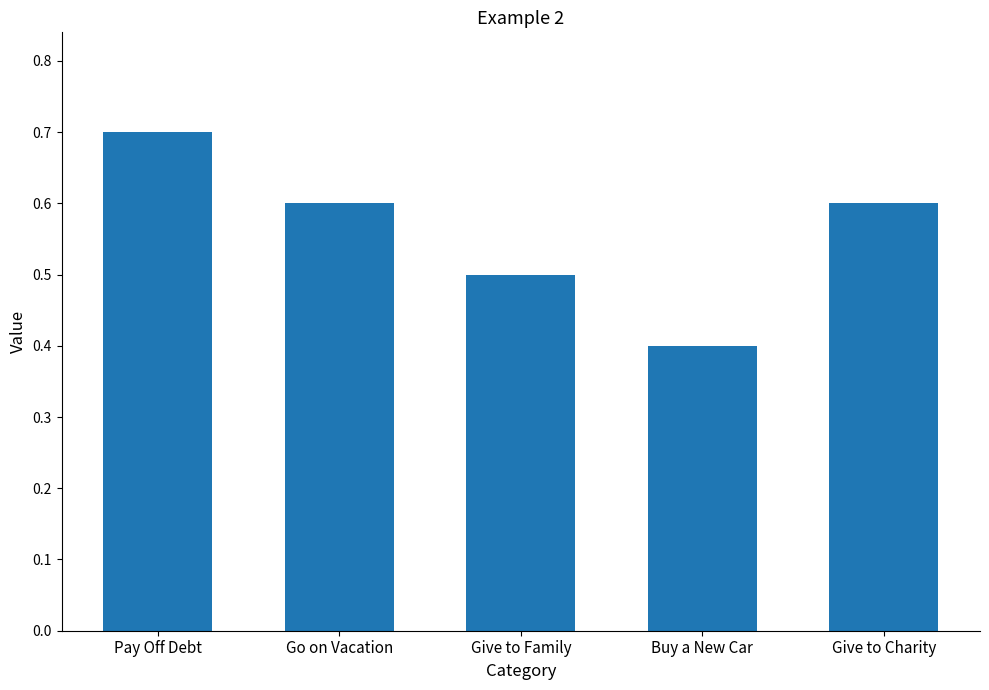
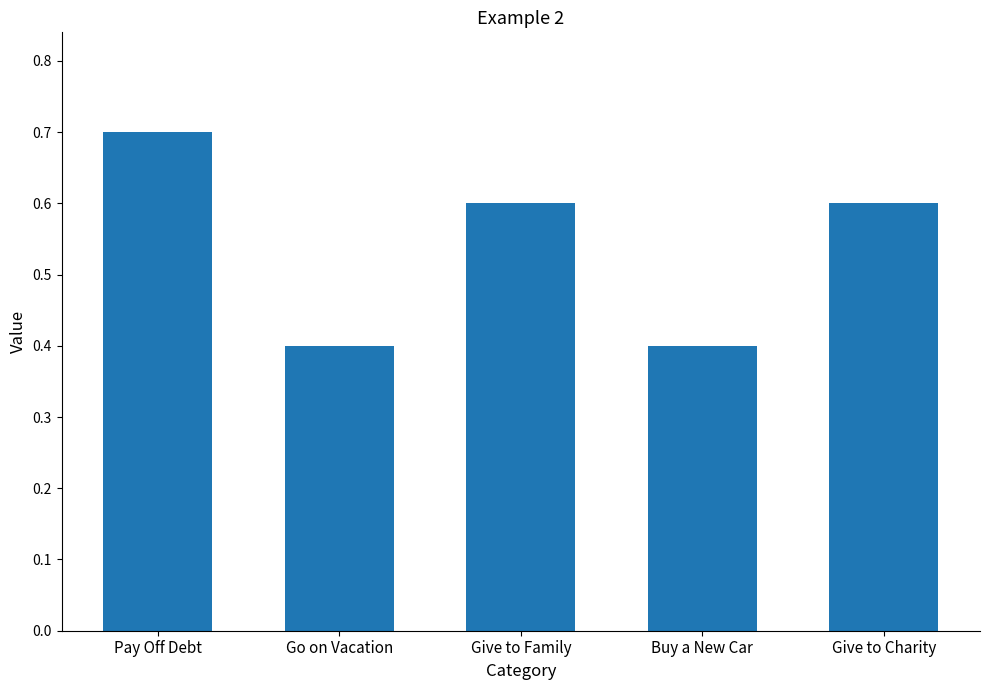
Go on Vacation: 0.6 -> 0.4
Give to Family: 0.5 -> 0.6
